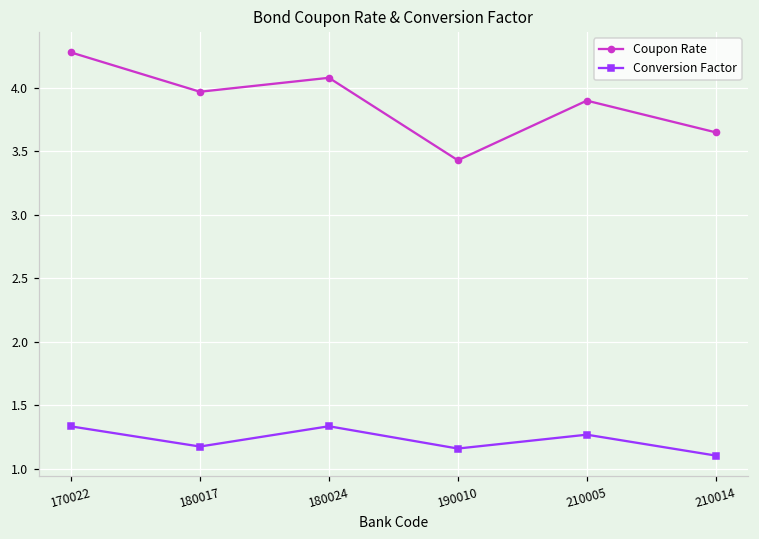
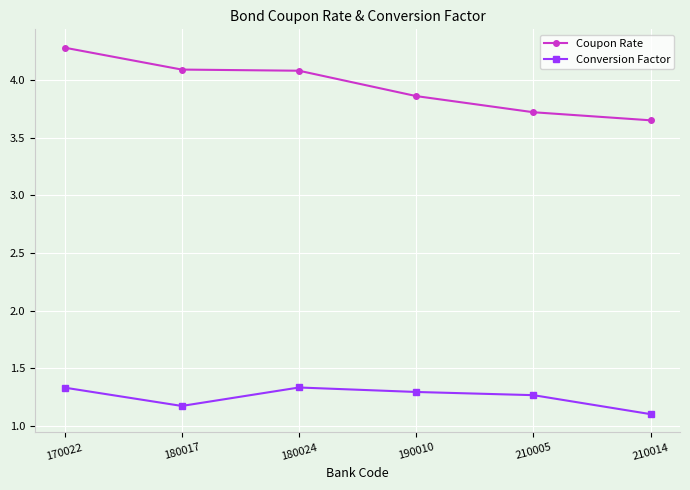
Coupon Rate, 180017: 3.97 -> 4.09
Coupon Rate, 190010: 3.43 -> 3.86
Conversion Factor, 190010: 1.16 -> 1.29
Coupon Rate, 210005: 3.90 -> 3.72
